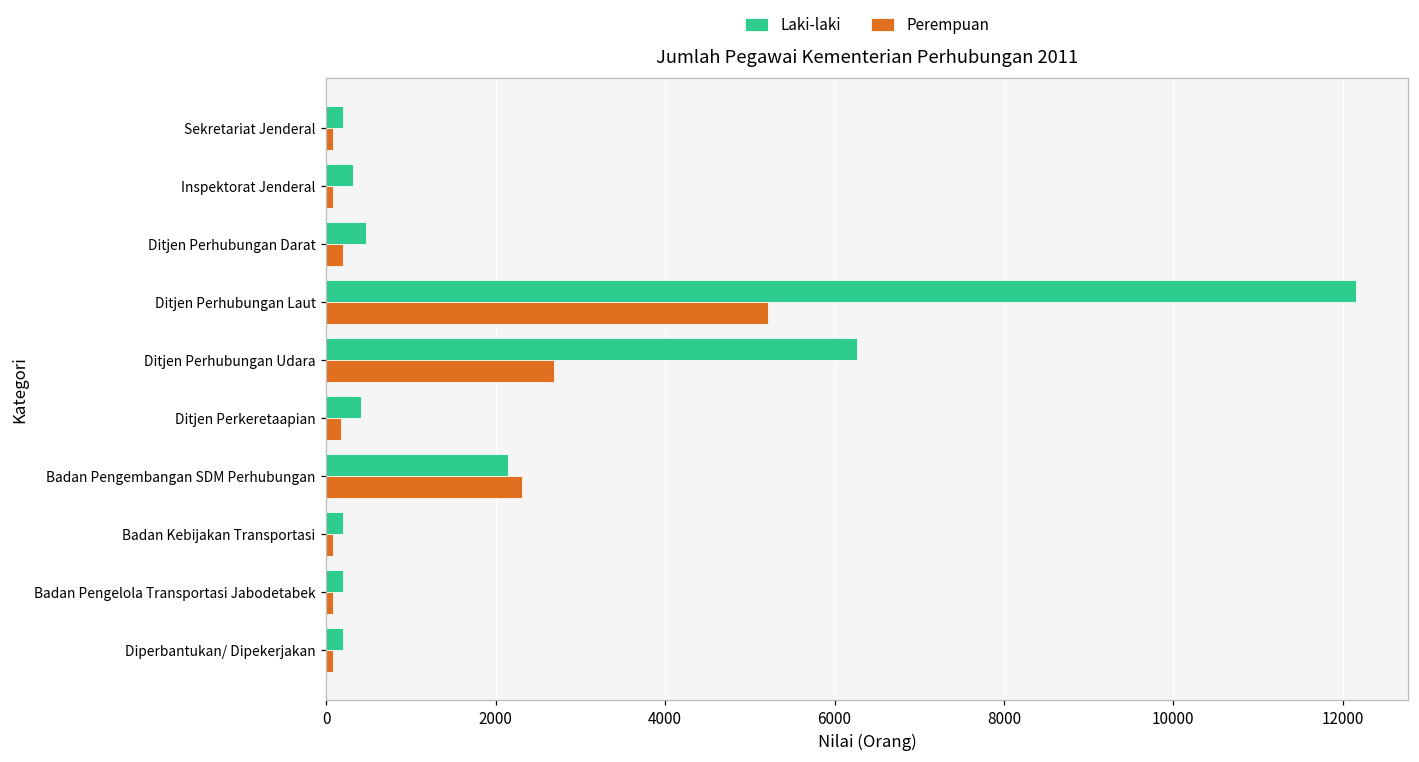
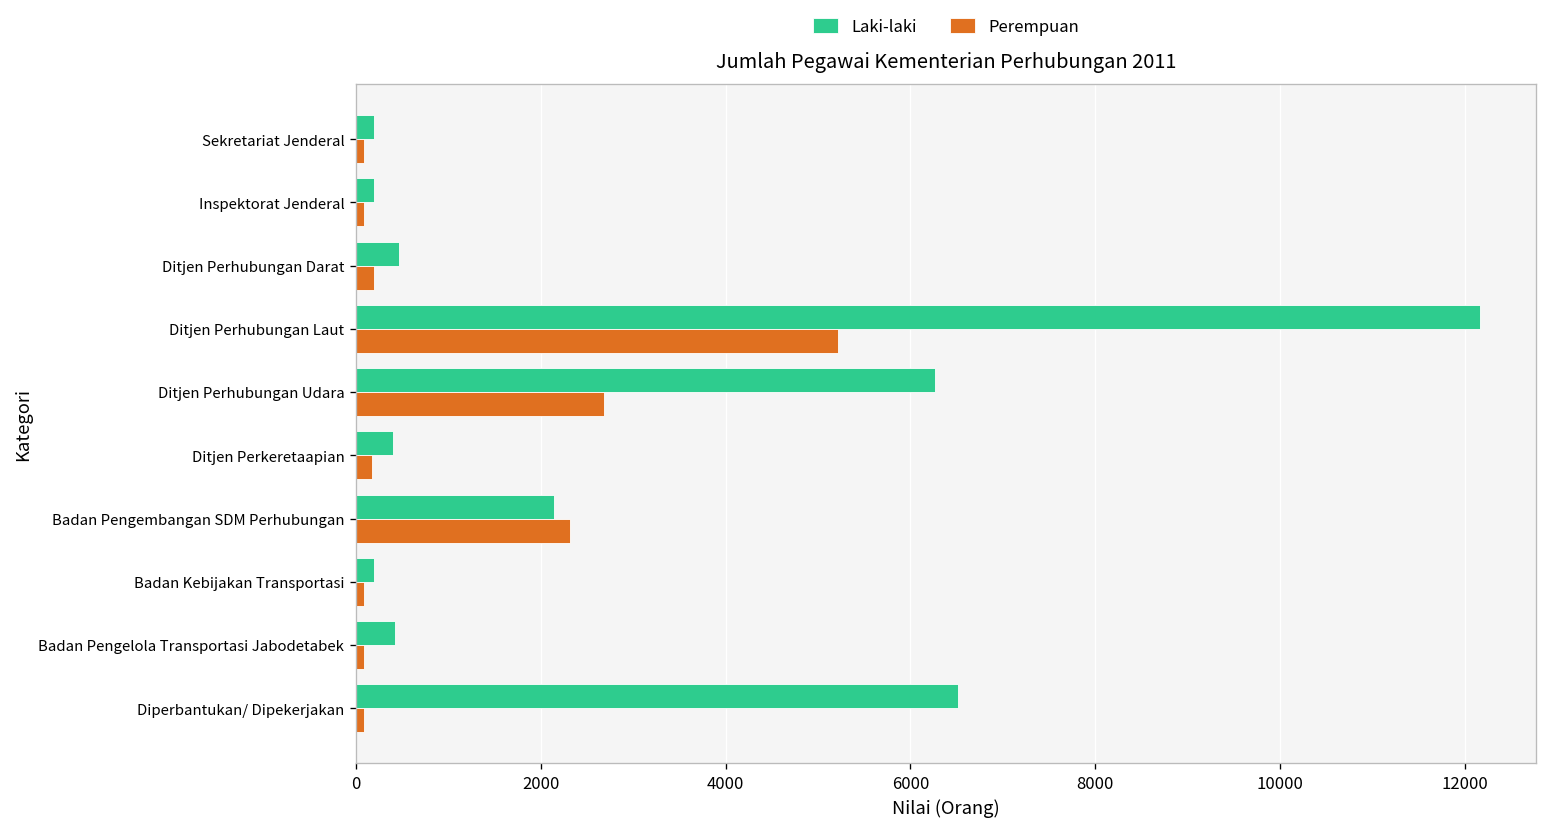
Laki-laki, Inspektorat Jenderal: 300 -> 200
Laki-laki, Badan Pengelola Transportasi Jabodetabek: 200 -> 400
Laki-laki, Diperbantukan/ Dipekerjakan: 200 -> 6500
